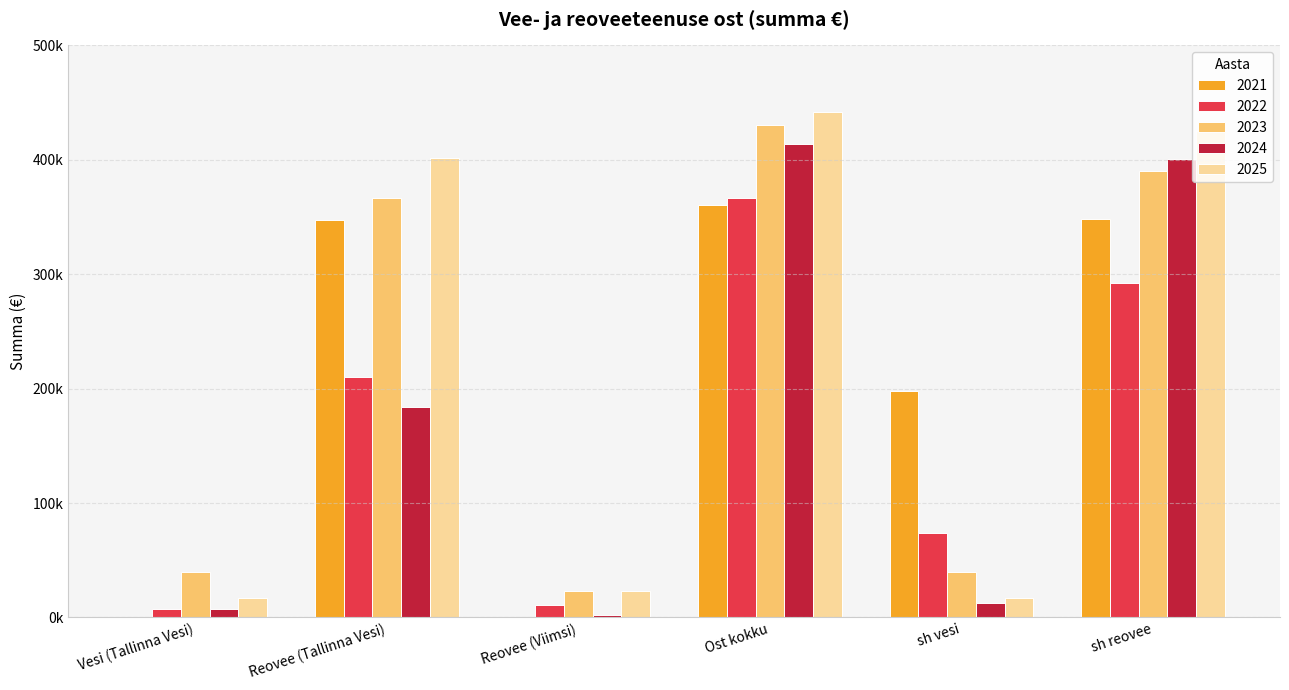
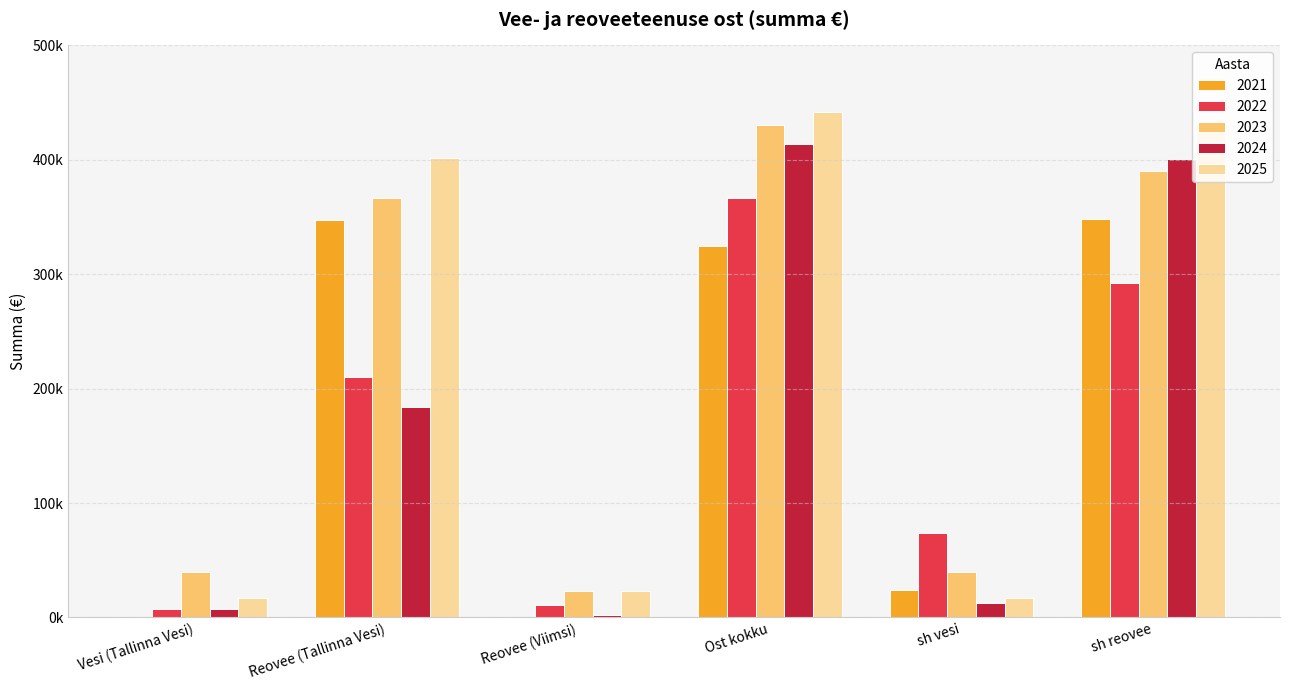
2021, Ost kokku: 360000 -> 324000
2021, sh vesi: 198000 -> 24000
